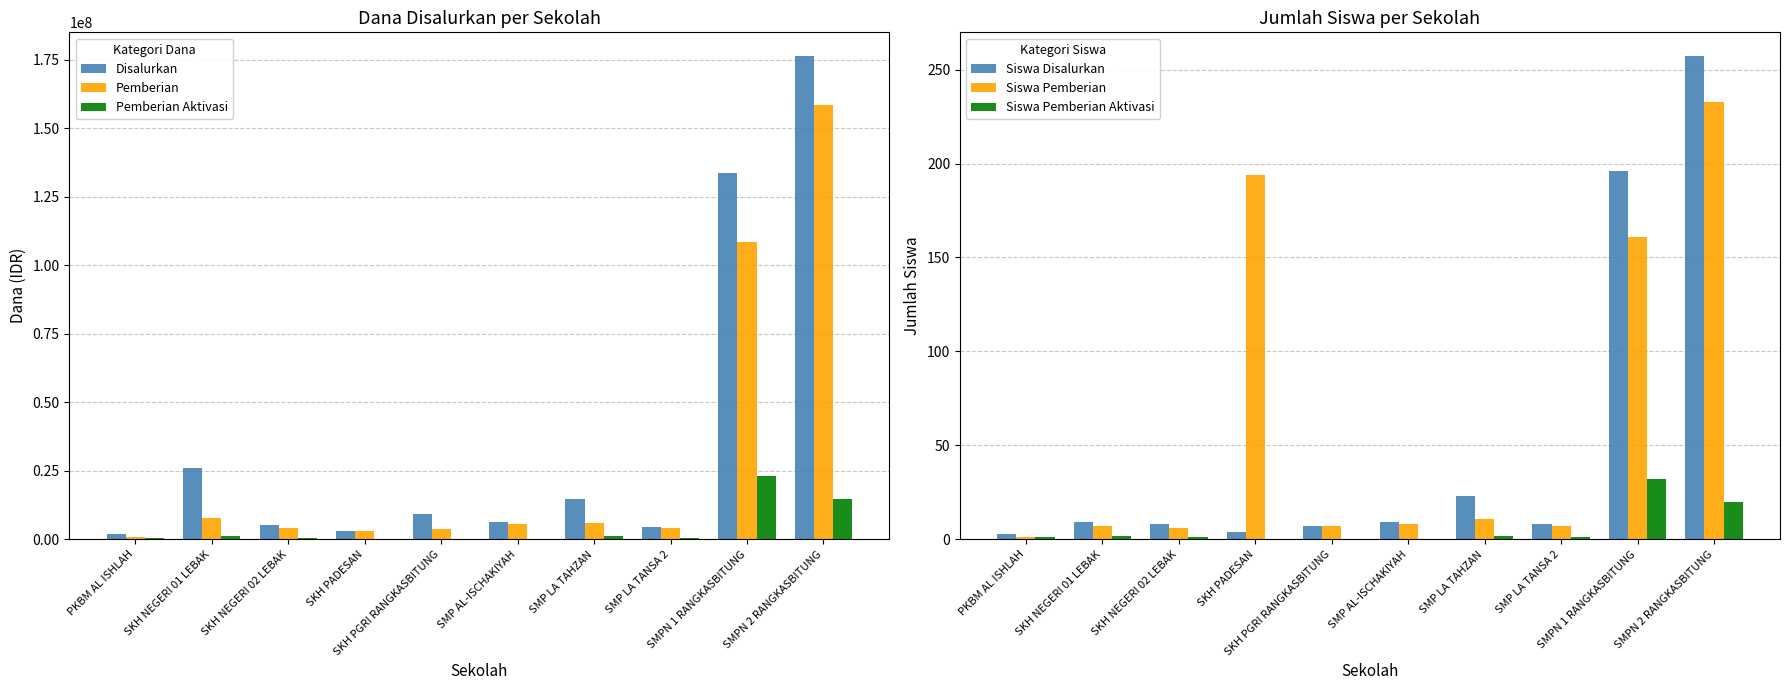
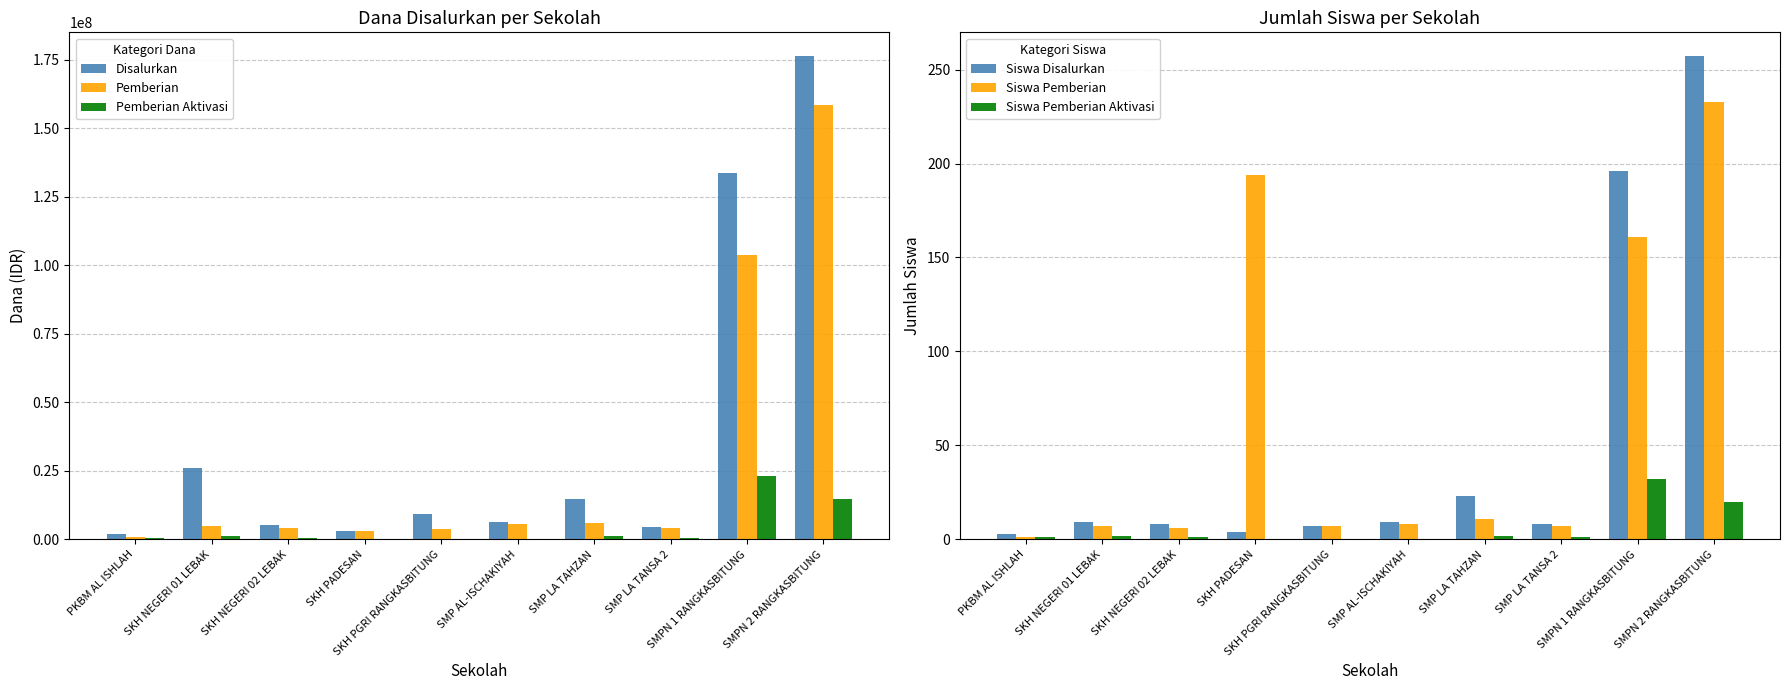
Dana Disalurkan per Sekolah, Pemberian, SKH NEGERI 01 LEBAK: 8000000 -> 5000000
Dana Disalurkan per Sekolah, Pemberian, SMPN 1 RANGKASBITUNG: 108000000 -> 104000000
